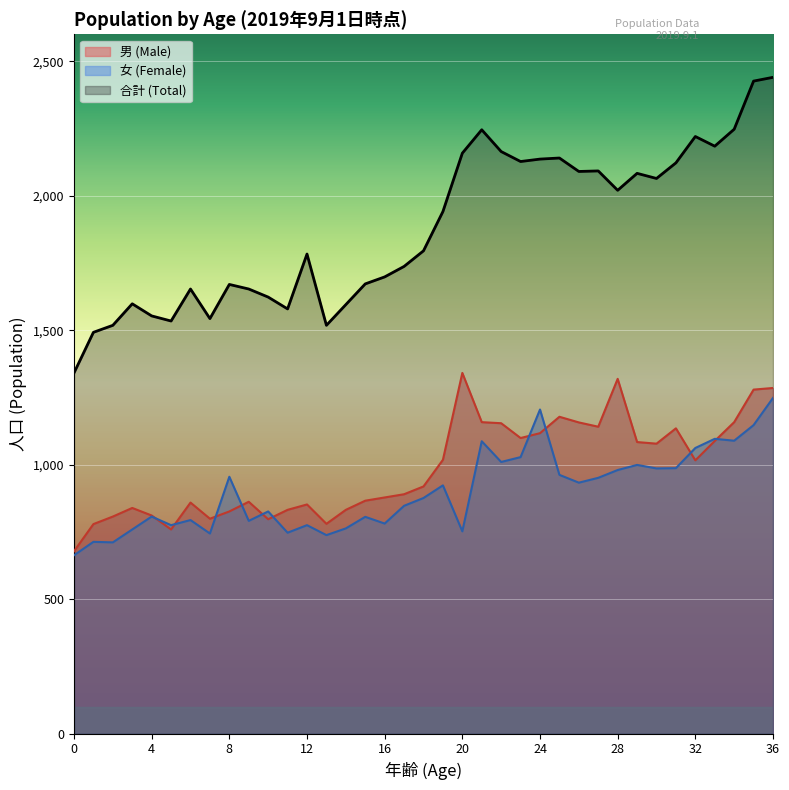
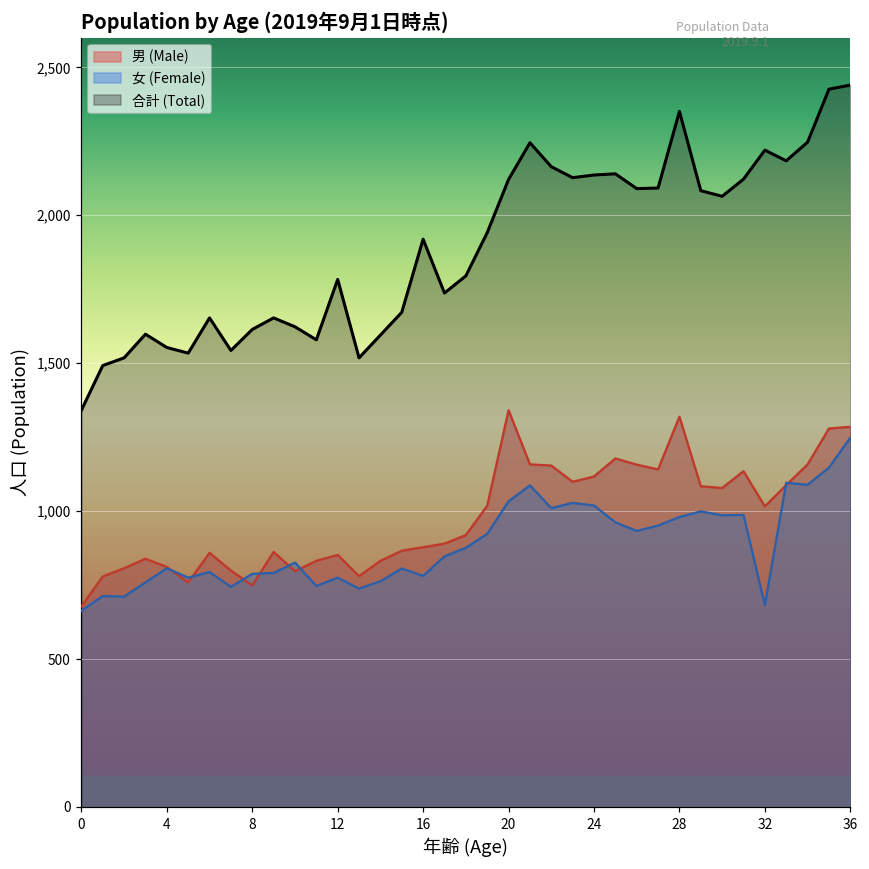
男 (Male), 8: 830 -> 750
女 (Female), 8: 960 -> 790
合計 (Total), 8: 1,670 -> 1,610
合計 (Total), 16: 1,700 -> 1,920
女 (Female), 20: 750 -> 1,030
合計 (Total), 20: 2,160 -> 2,120
女 (Female), 24: 1,210 -> 1,020
合計 (Total), 28: 2,020 -> 2,350
女 (Female), 32: 1,060 -> 680
